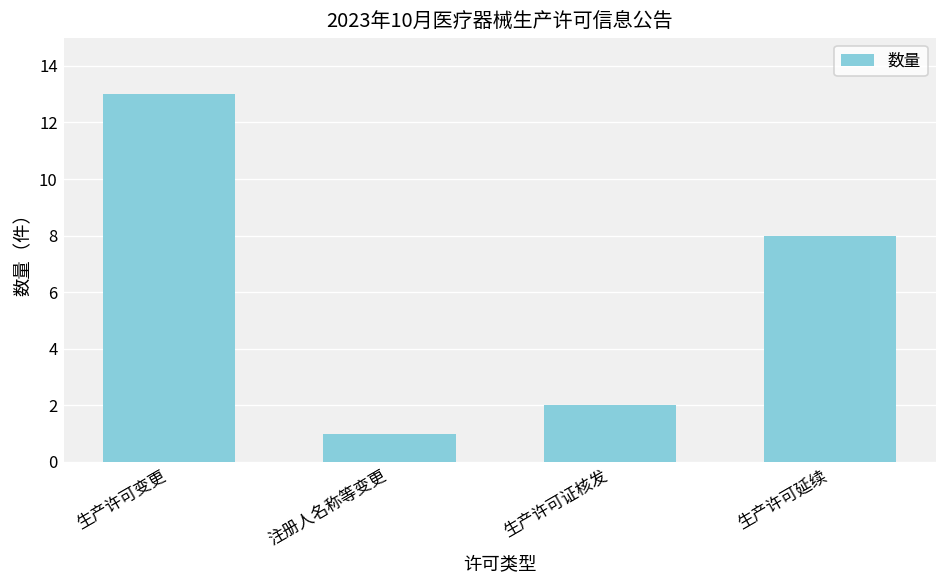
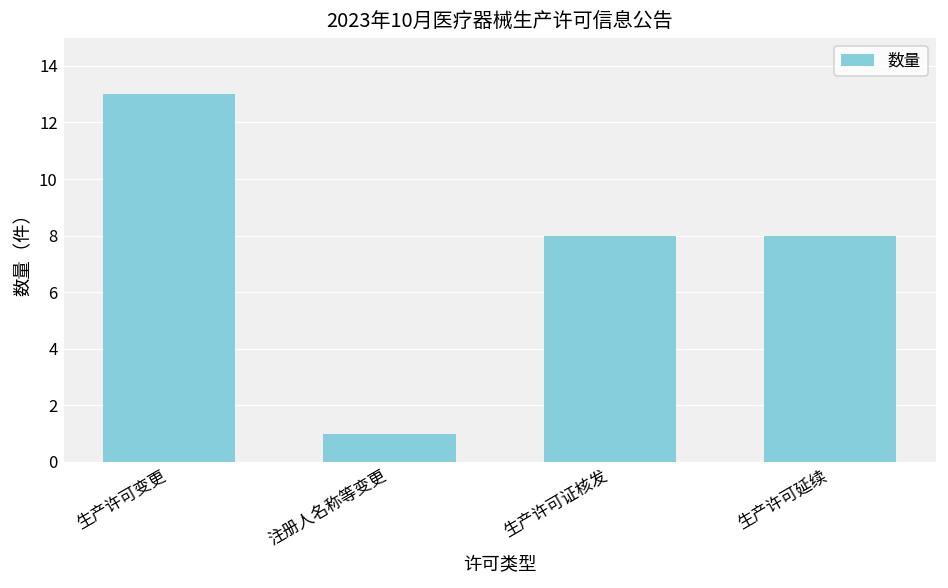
生产许可证核发: 2 -> 8
